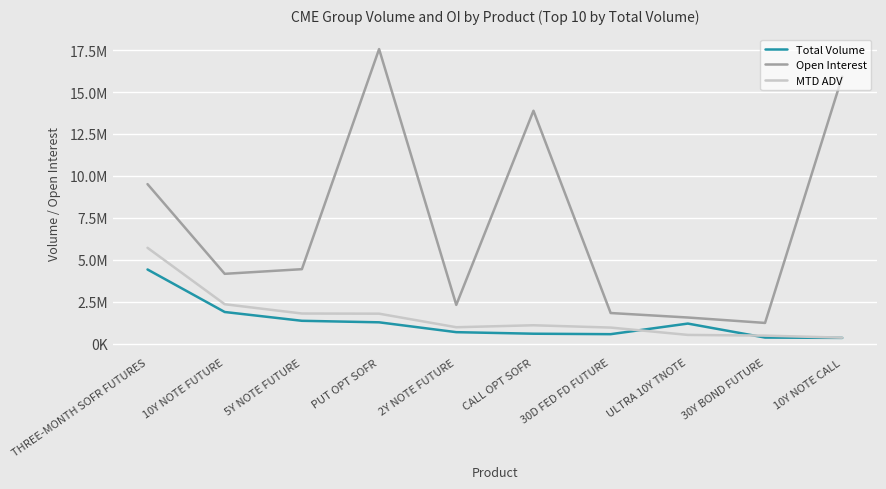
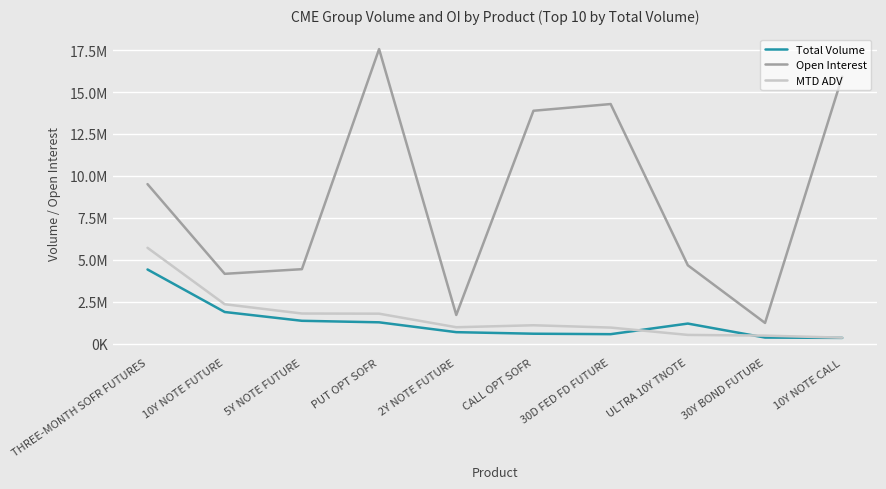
Open Interest, 2Y NOTE FUTURE: 2300000 -> 1700000
Open Interest, 30D FED FD FUTURE: 1800000 -> 14300000
Open Interest, ULTRA 10Y TNOTE: 1600000 -> 4700000
